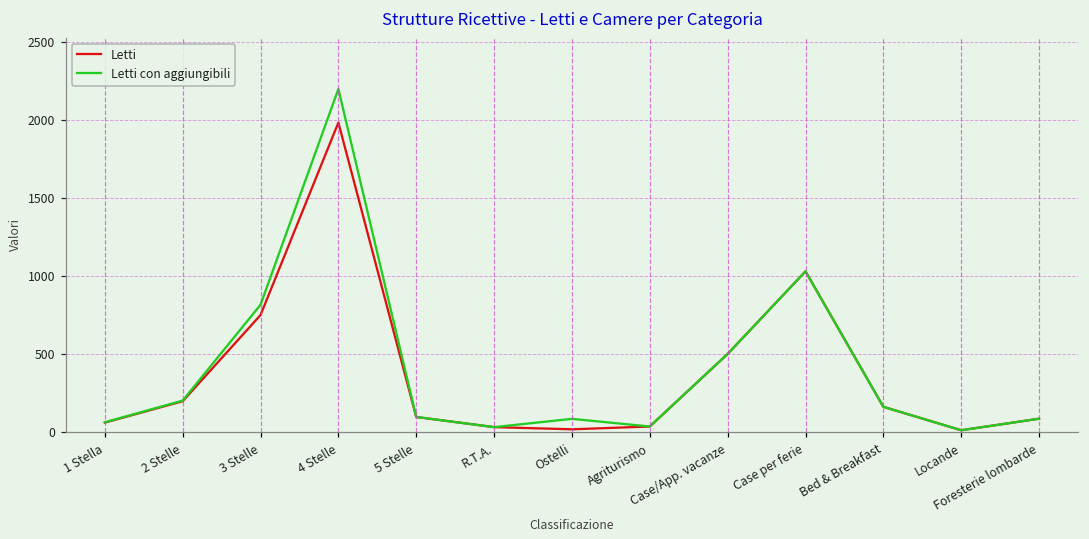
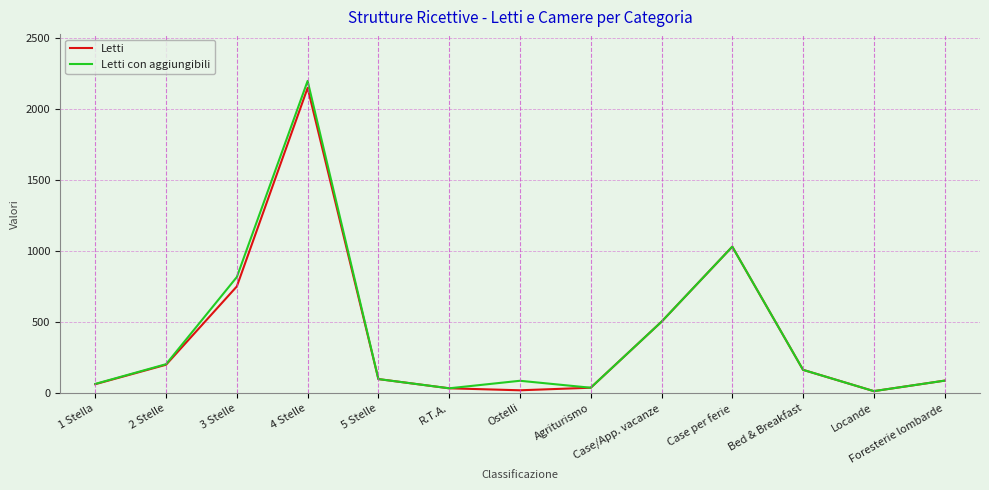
Letti, 4 Stelle: 1990 -> 2150
